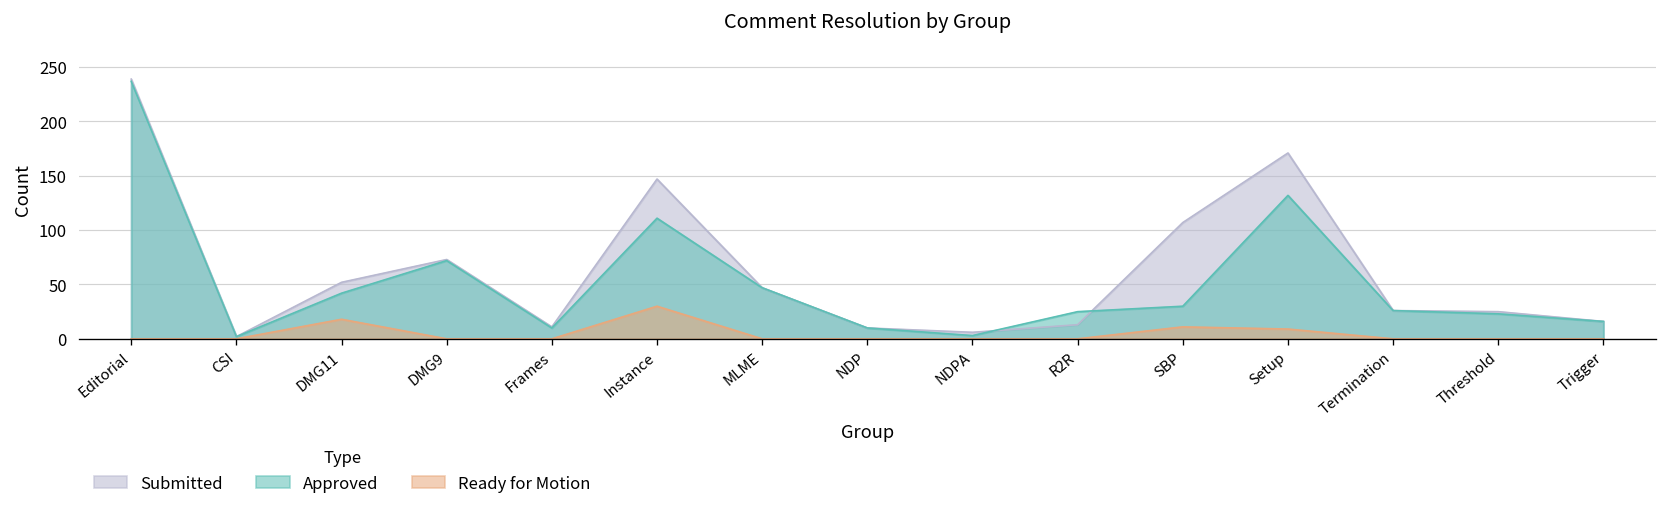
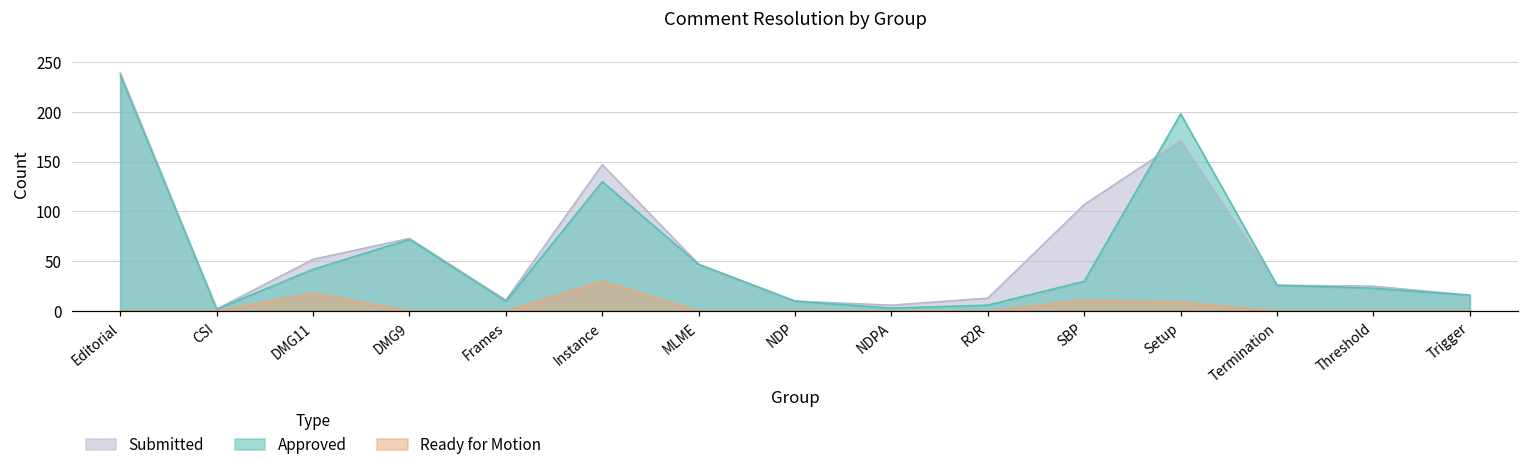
Approved, Instance: 110 -> 130
Approved, R2R: 30 -> 10
Approved, Setup: 130 -> 200
